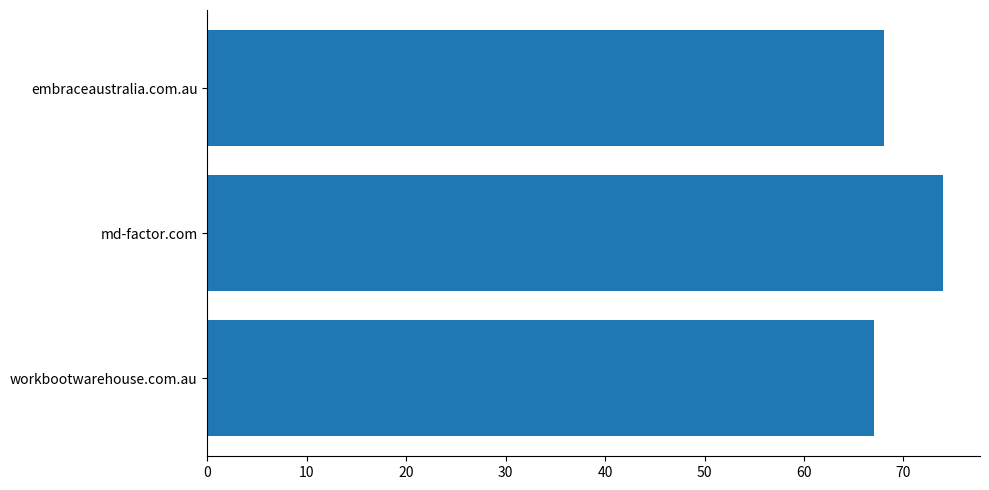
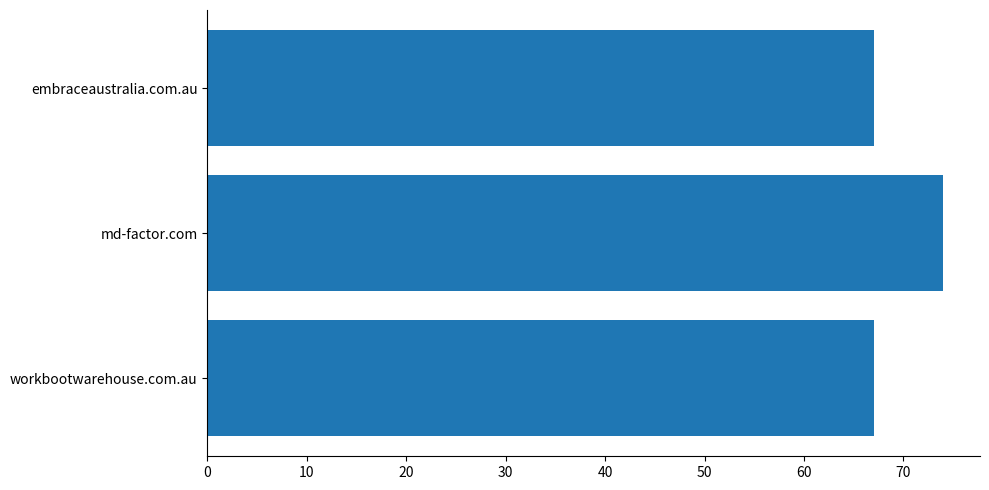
embraceaustralia.com.au: 68 -> 67
